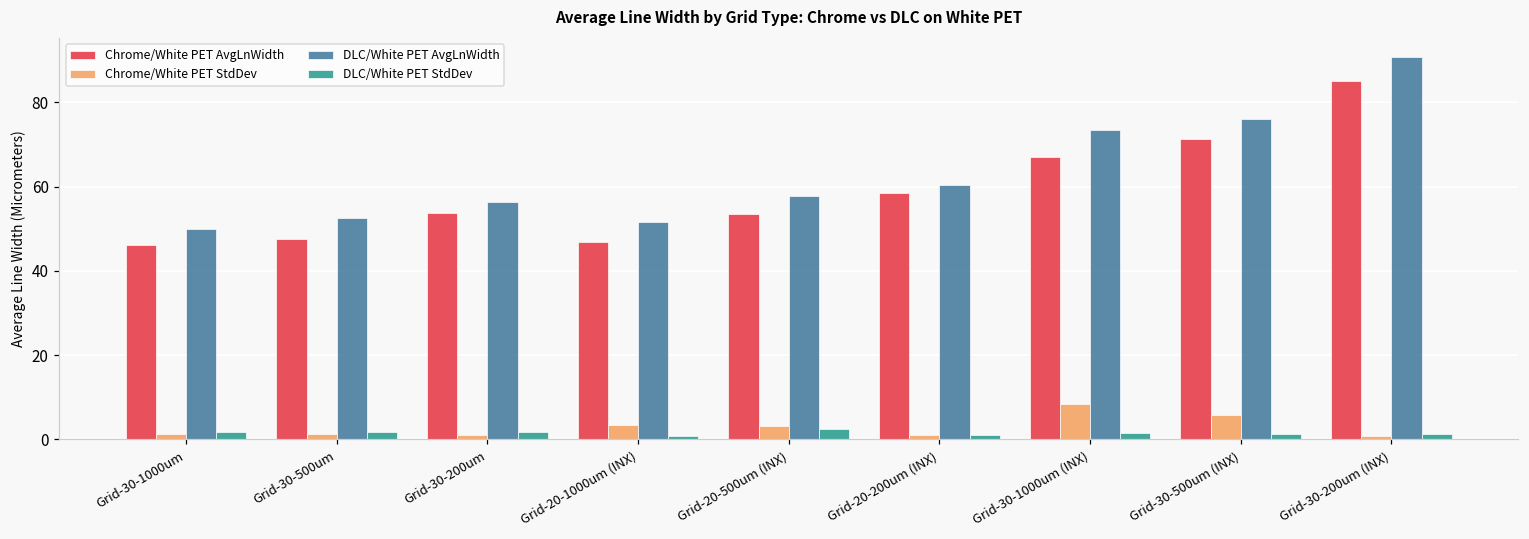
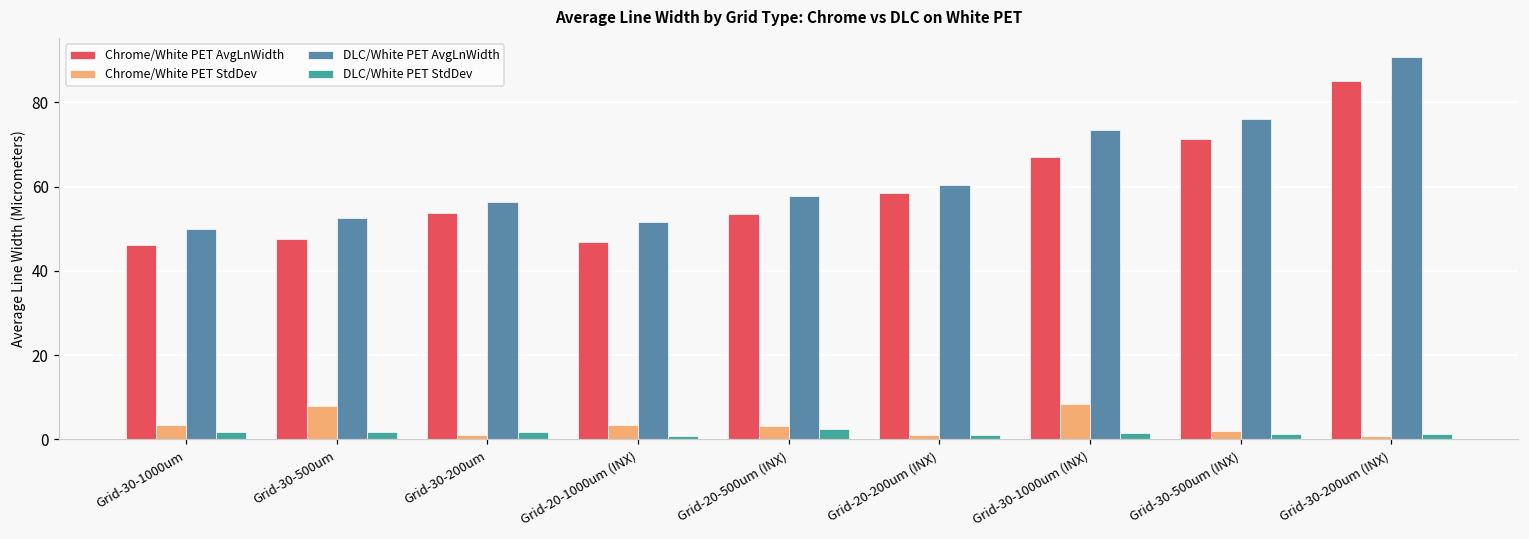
Chrome/White PET StdDev, Grid-30-1000um: 1 -> 3
Chrome/White PET StdDev, Grid-30-500um: 1 -> 8
Chrome/White PET StdDev, Grid-30-500um (INX): 6 -> 2
